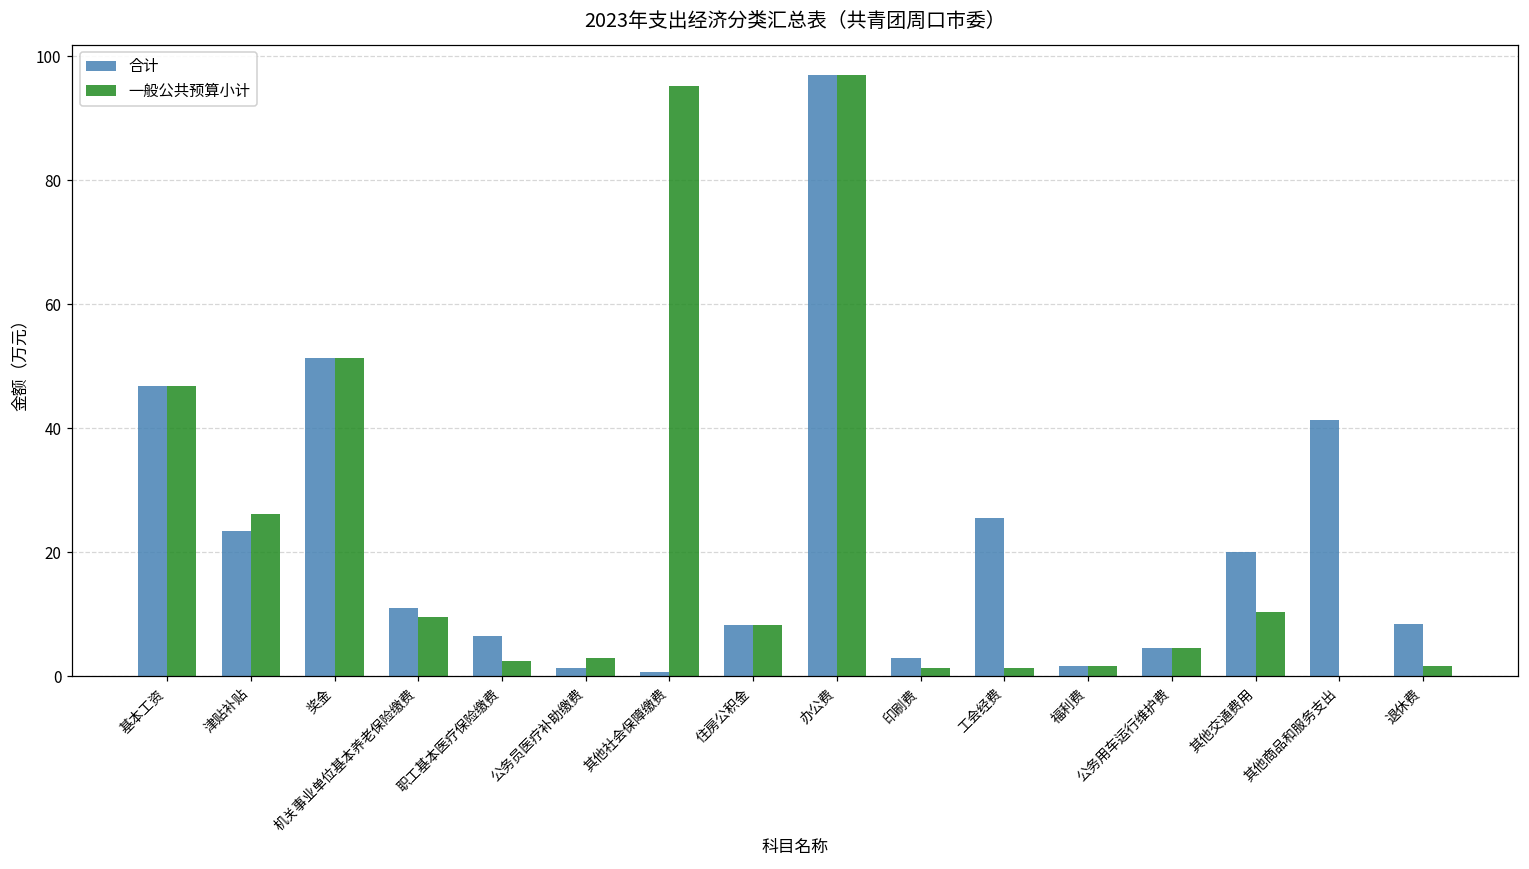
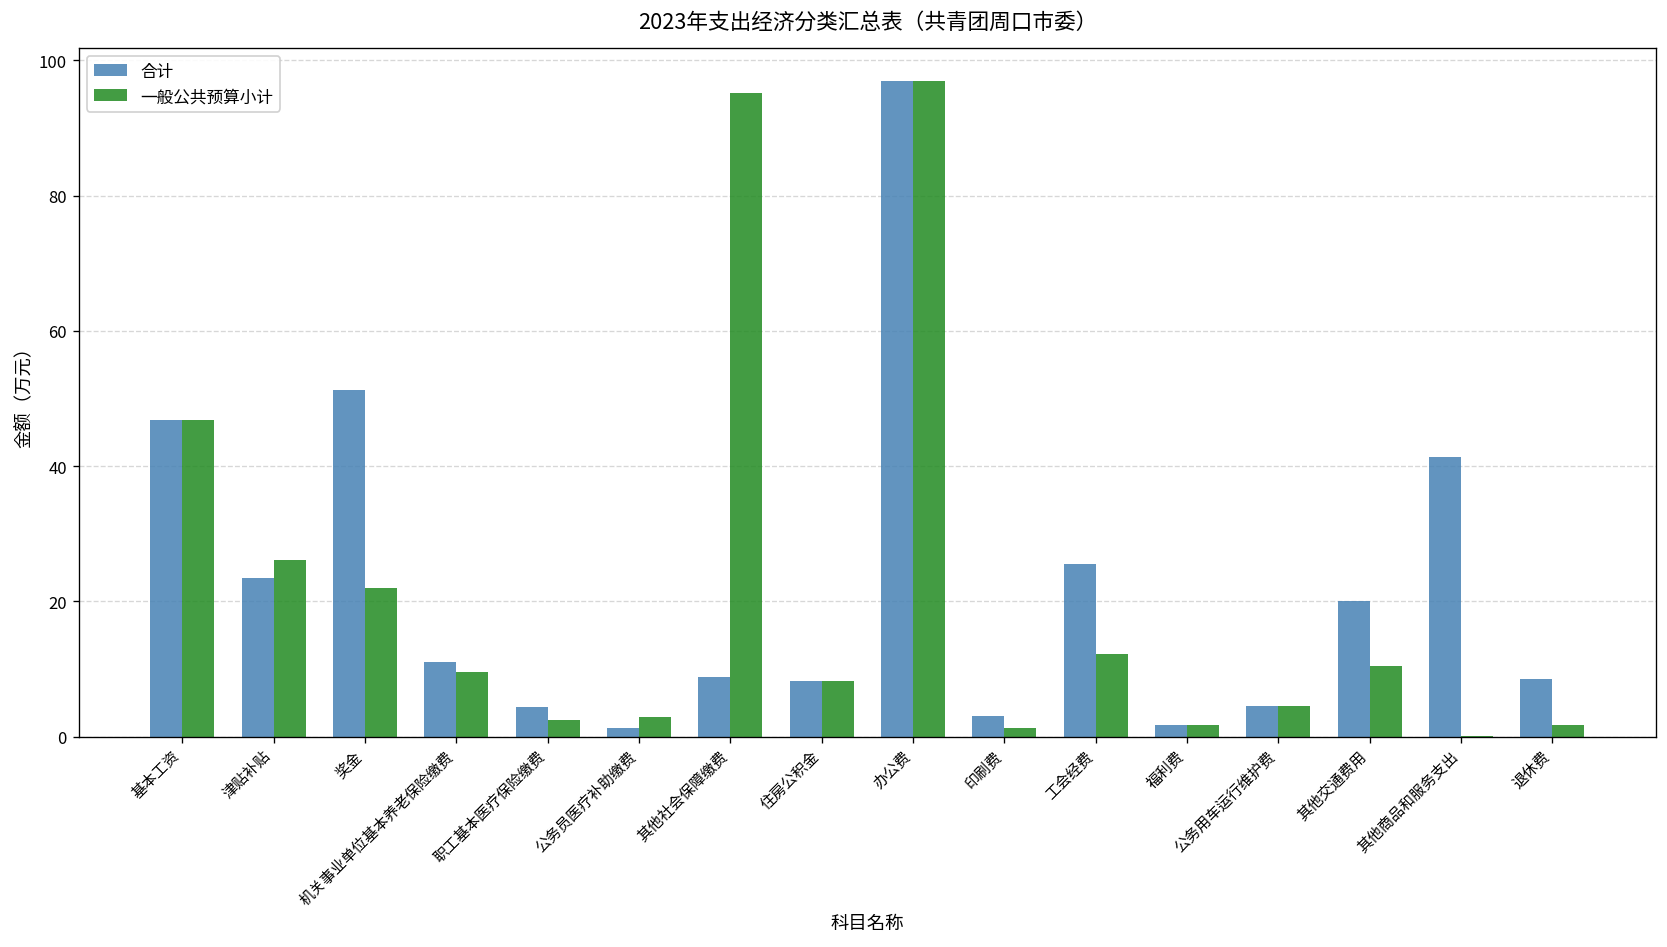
一般公共预算小计, 奖金: 51 -> 22
合计, 职工基本医疗保险缴费: 6 -> 4
合计, 其他社会保障缴费: 1 -> 9
一般公共预算小计, 工会经费: 1 -> 12
